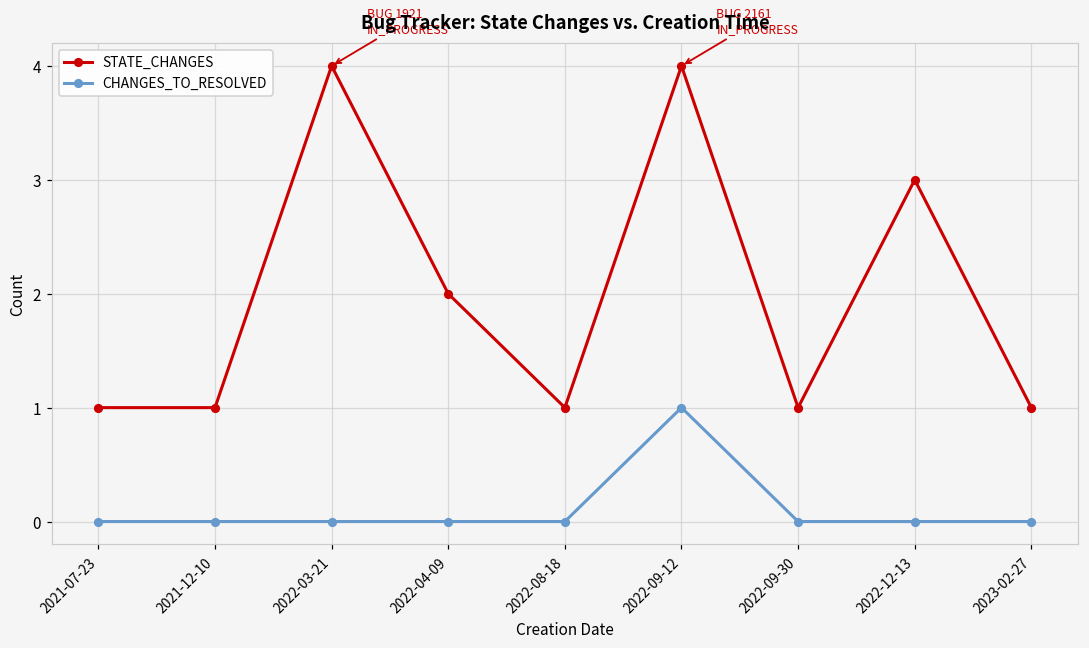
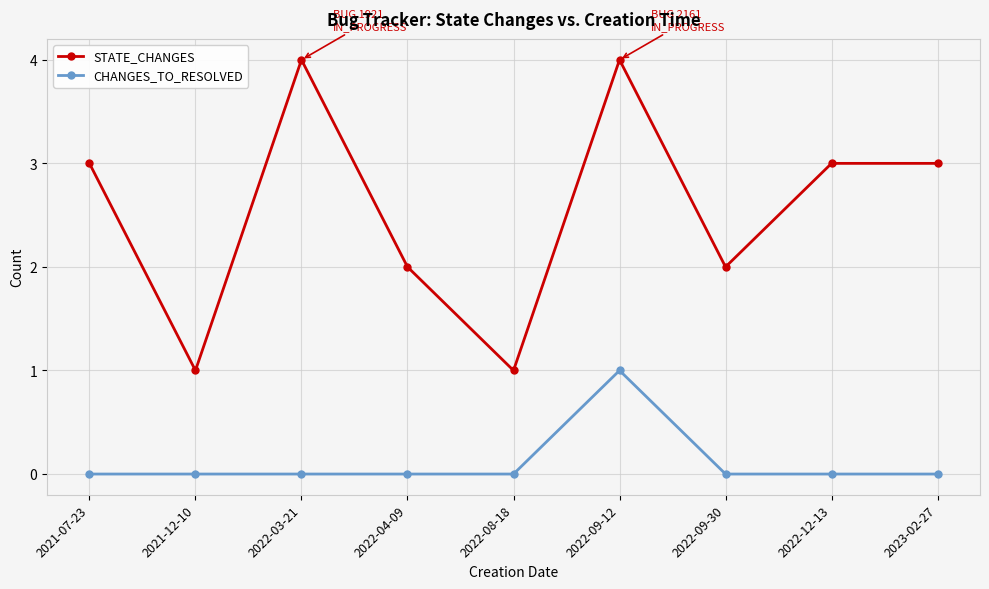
STATE_CHANGES, 2021-07-23: 1 -> 3
STATE_CHANGES, 2022-09-30: 1 -> 2
STATE_CHANGES, 2023-02-27: 1 -> 3
